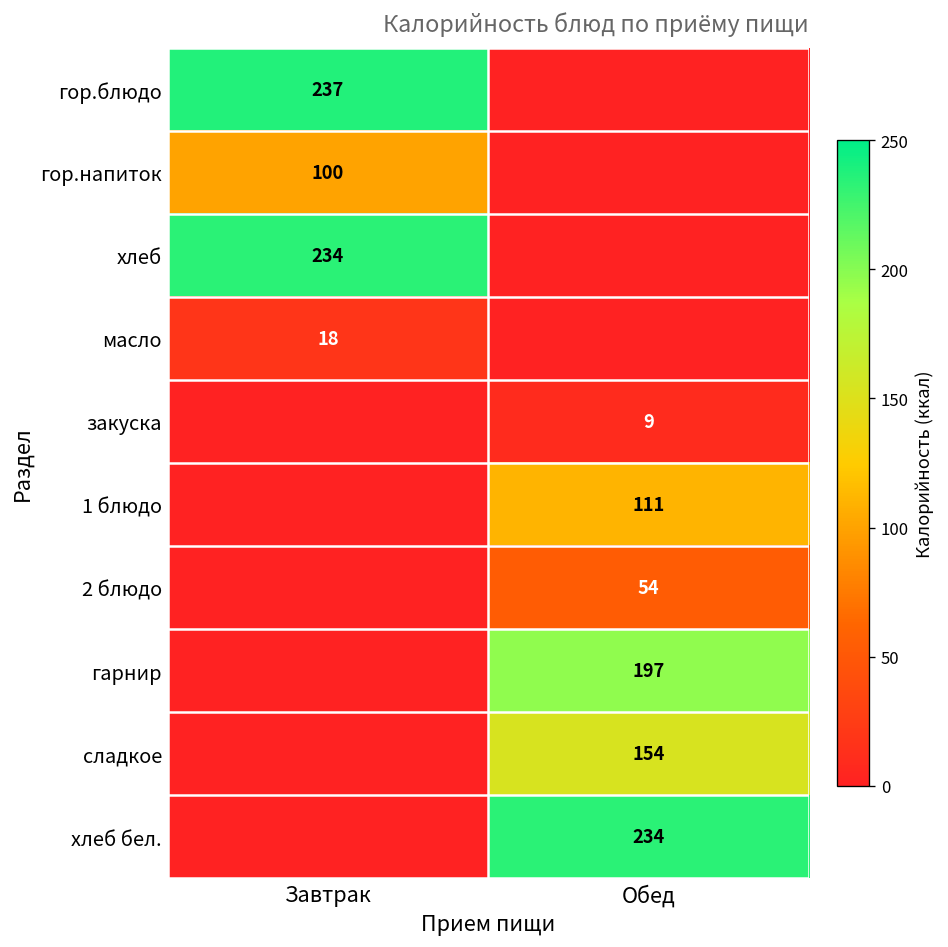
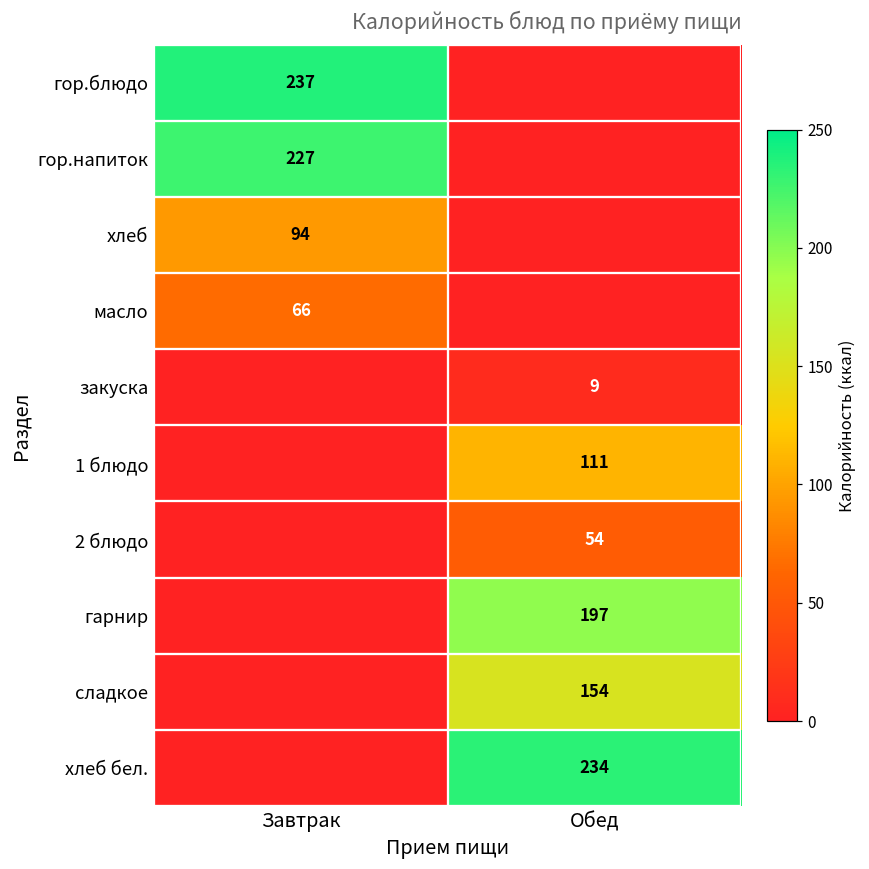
гор.напиток, Завтрак: 100 -> 227
хлеб, Завтрак: 234 -> 94
масло, Завтрак: 18 -> 66
